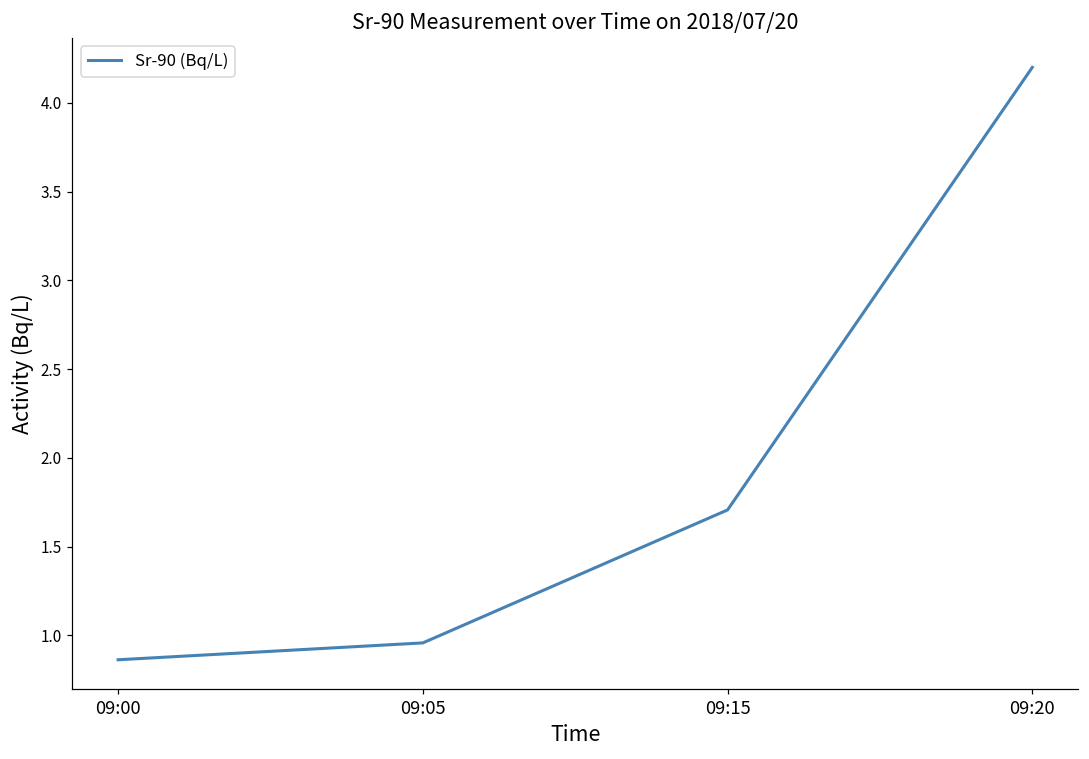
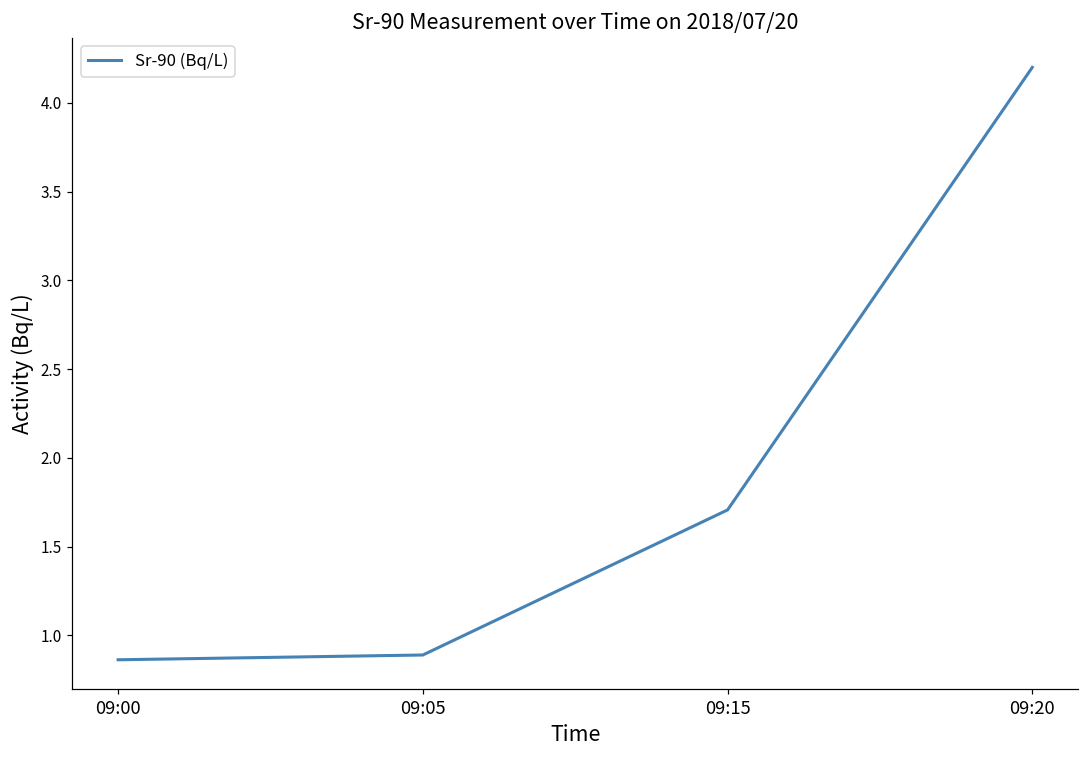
09:05: 0.96 -> 0.89
